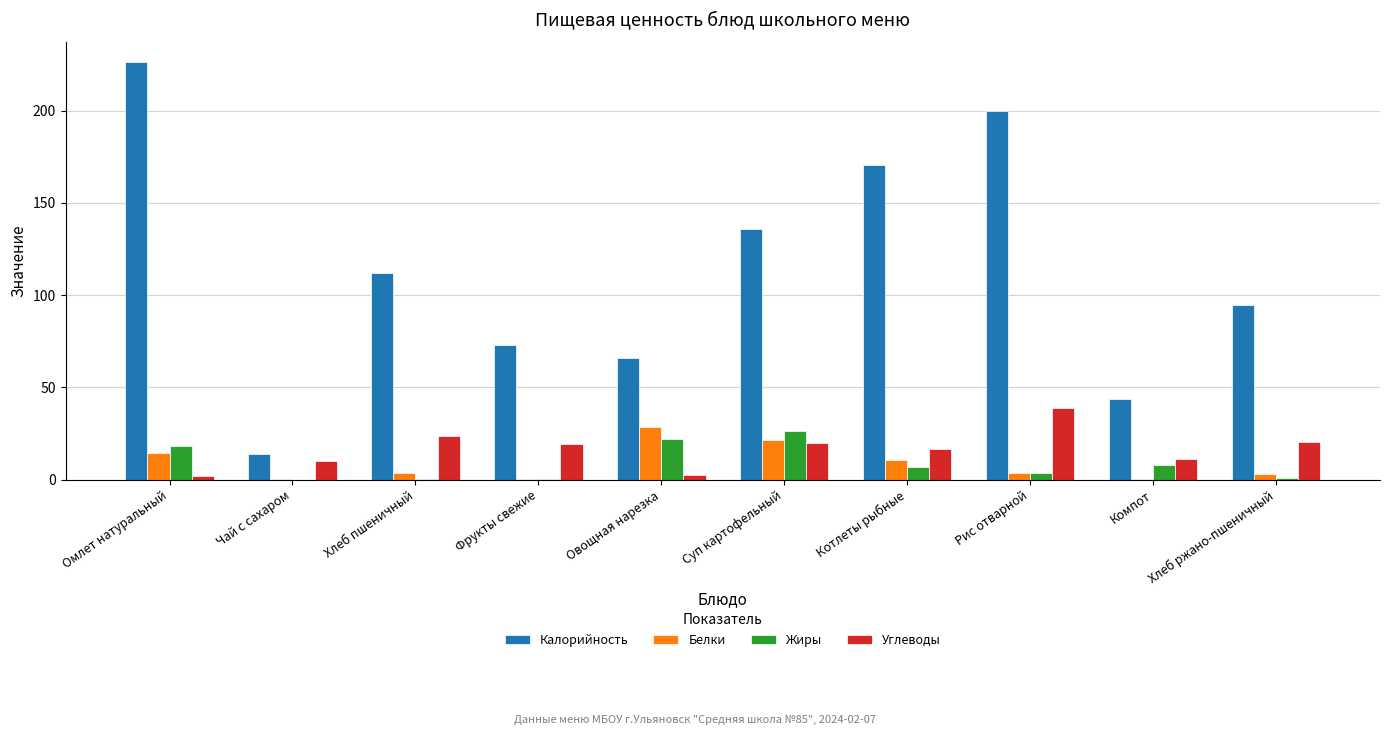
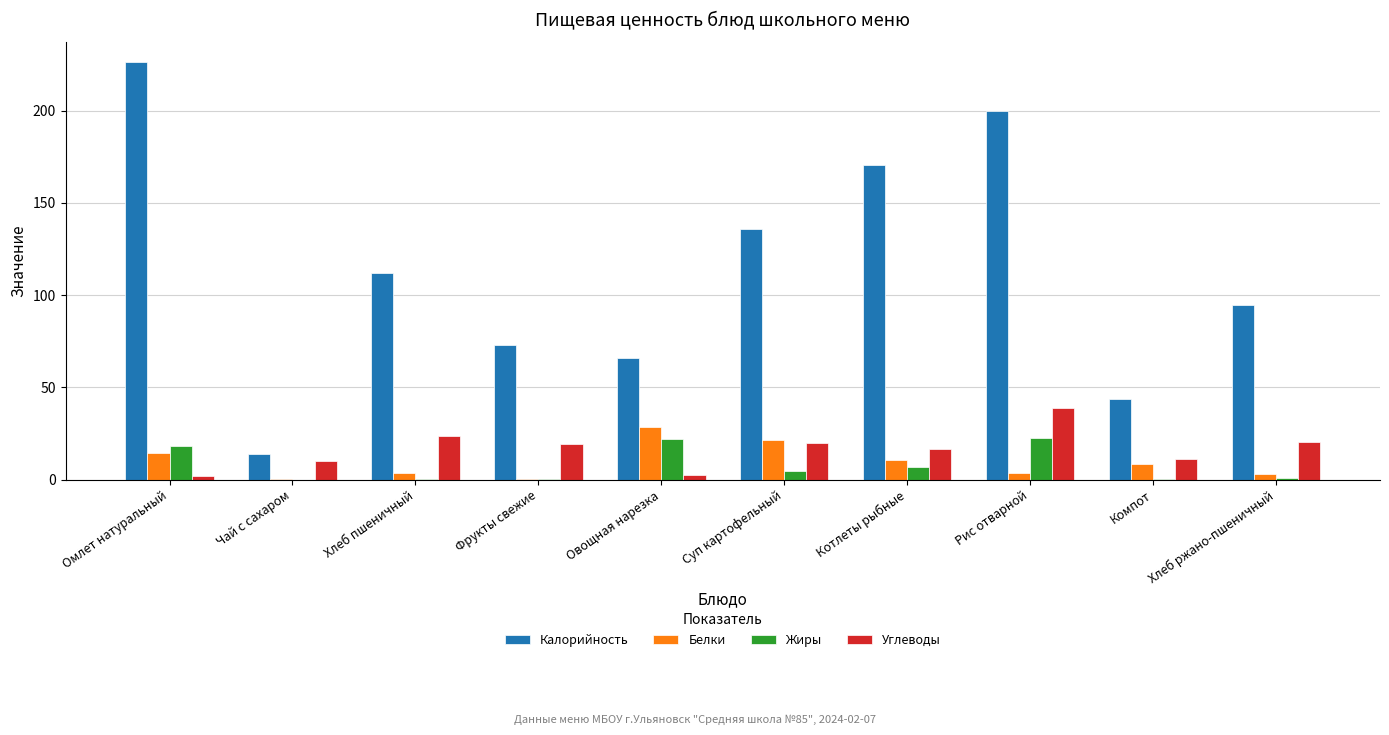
Жиры, Суп картофельный: 27 -> 5
Жиры, Рис отварной: 3 -> 23
Белки, Компот: 0 -> 9
Жиры, Компот: 8 -> 0
